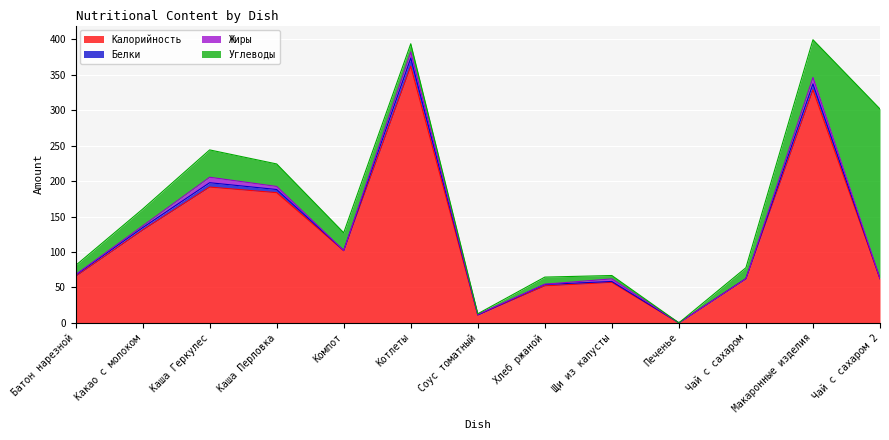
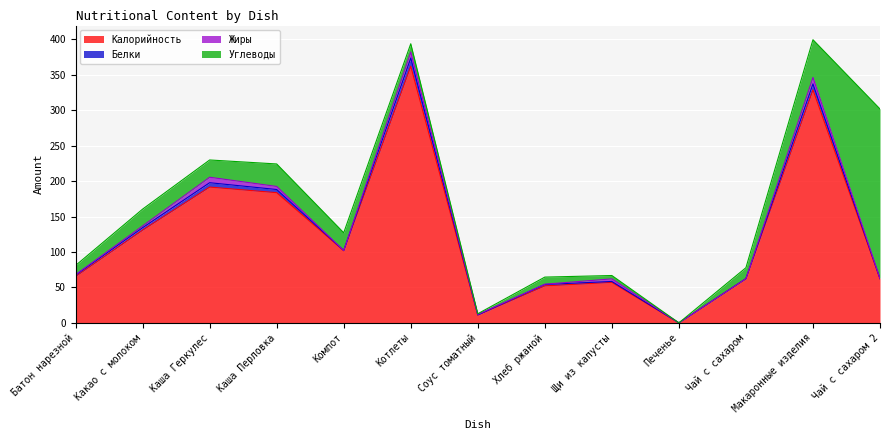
Углеводы, Каша Геркулес: 40 -> 20
